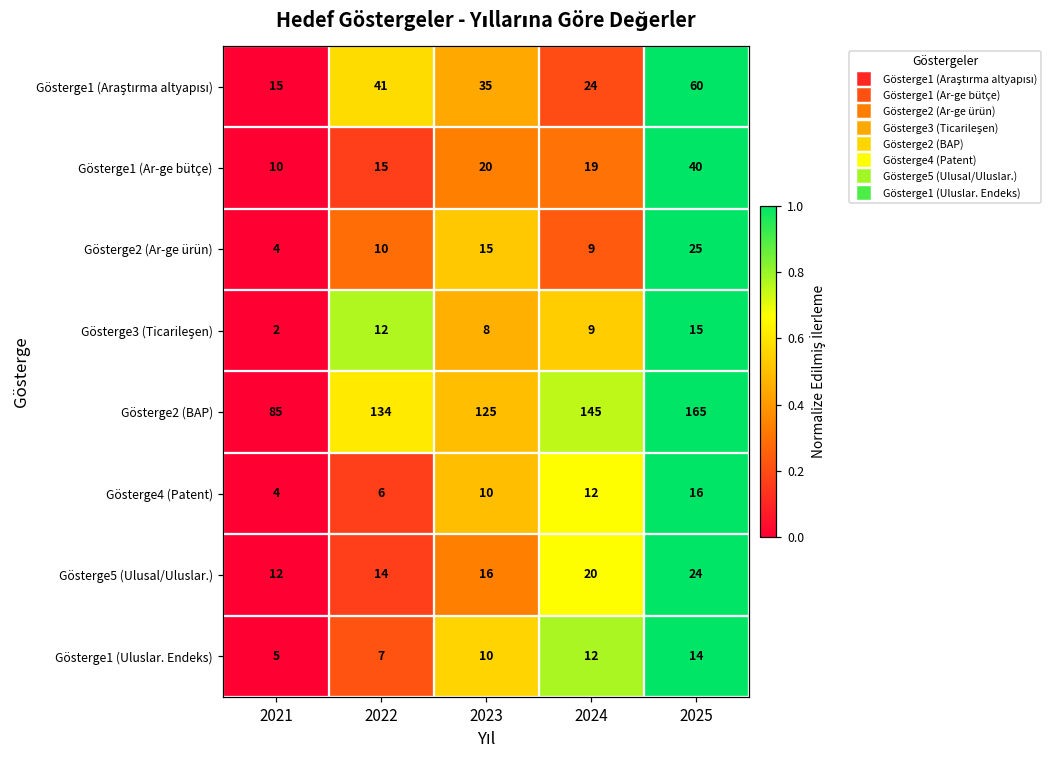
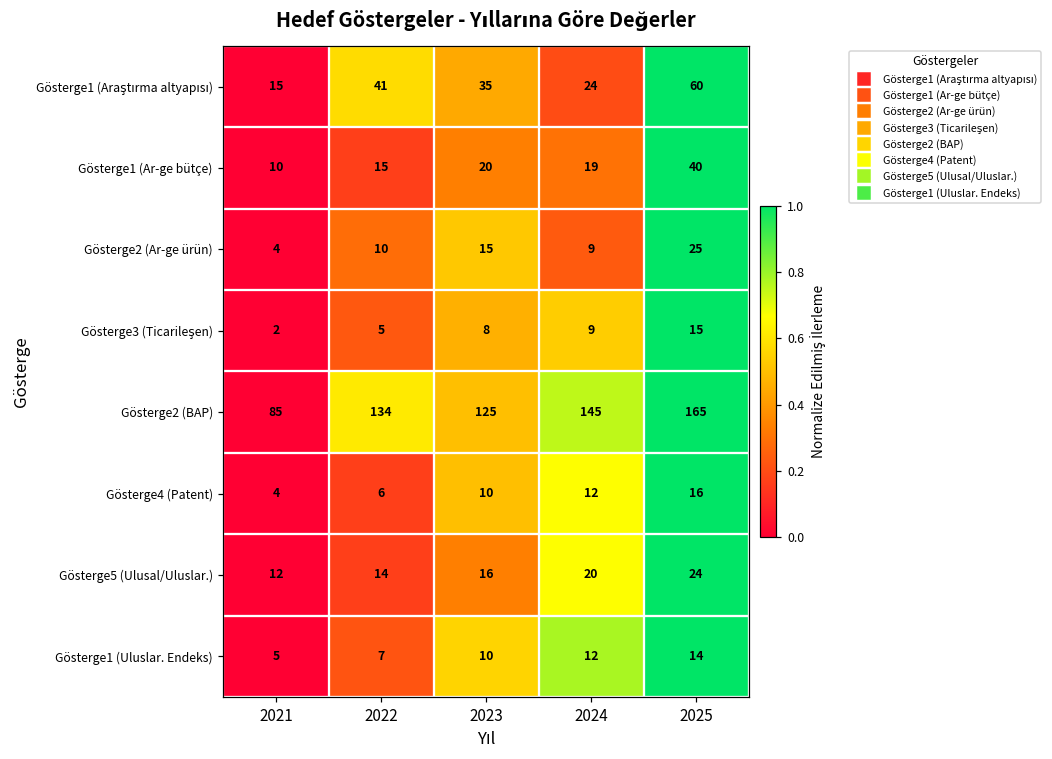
Gösterge3 (Ticarileşen), 2022: 12 -> 5
